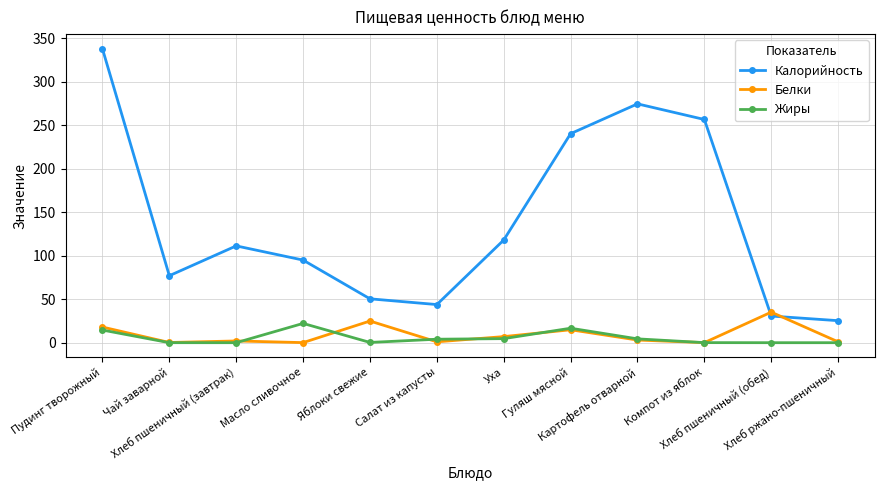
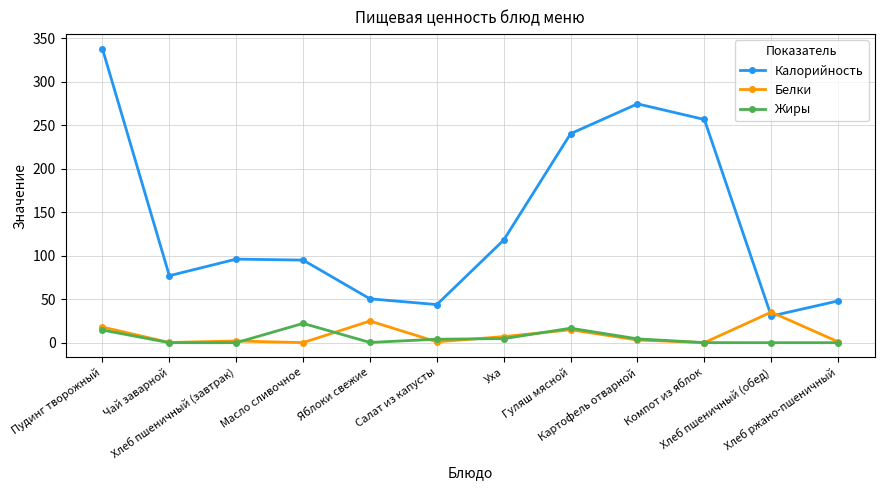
Калорийность, Хлеб пшеничный (завтрак): 110 -> 100
Калорийность, Хлеб ржано-пшеничный: 30 -> 50
